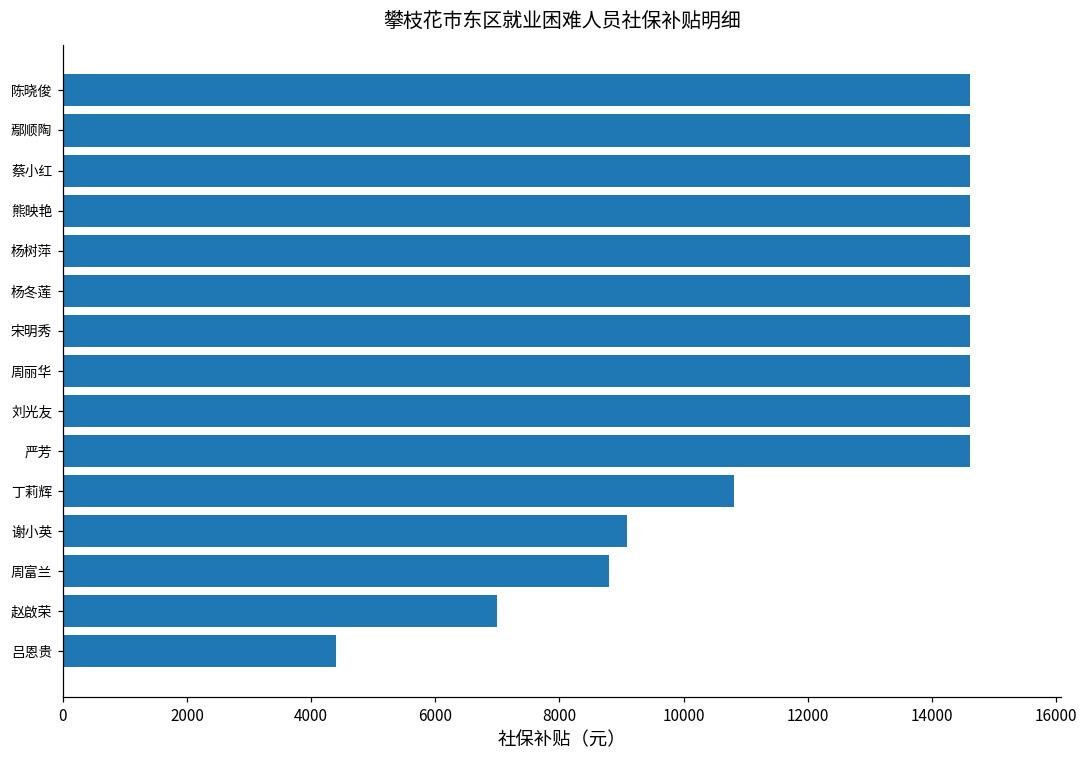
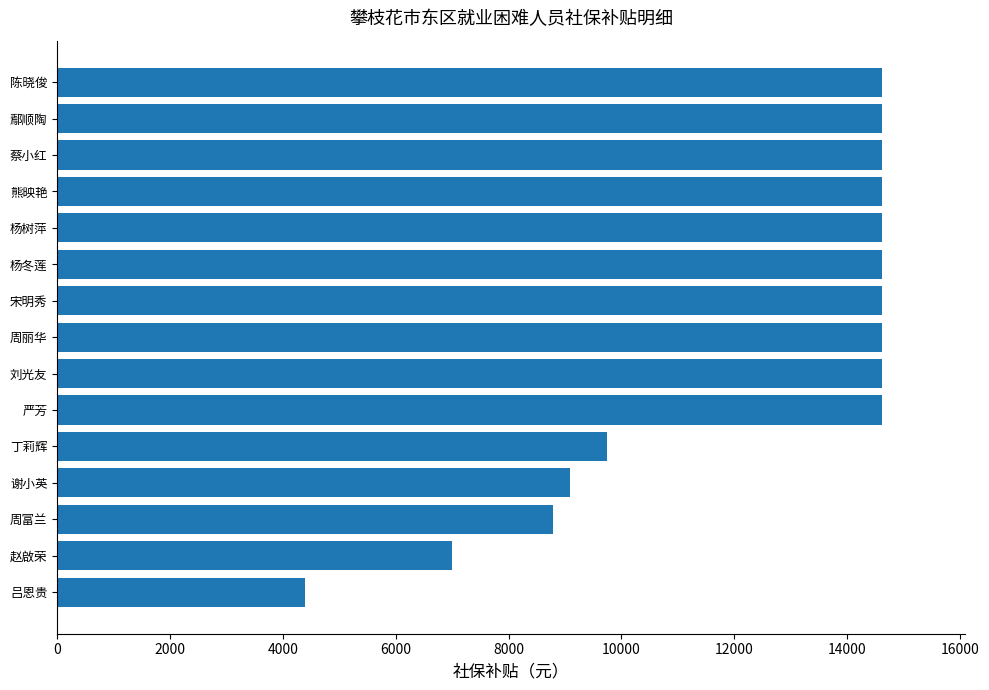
丁莉辉: 10800 -> 9700
